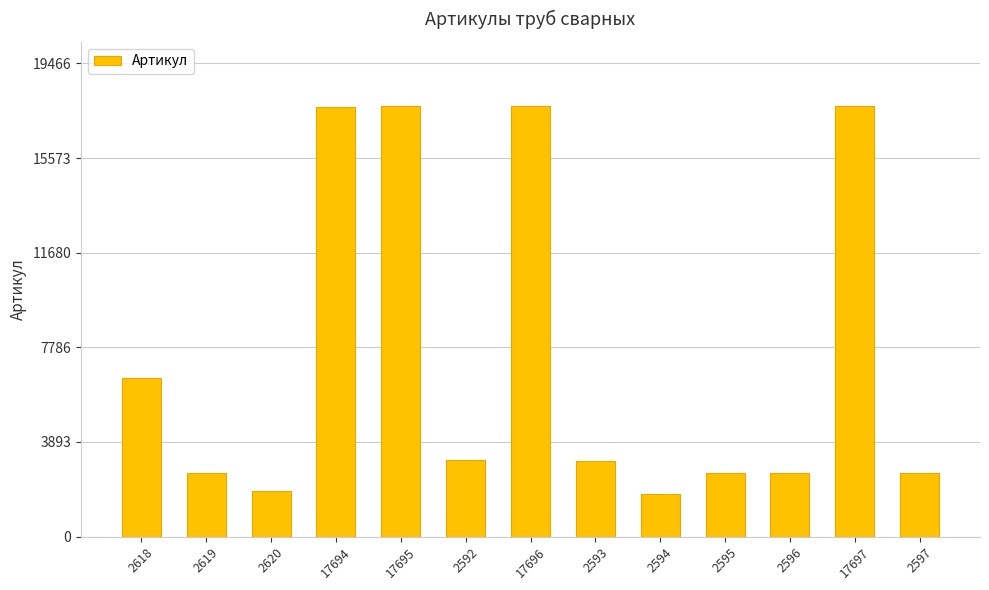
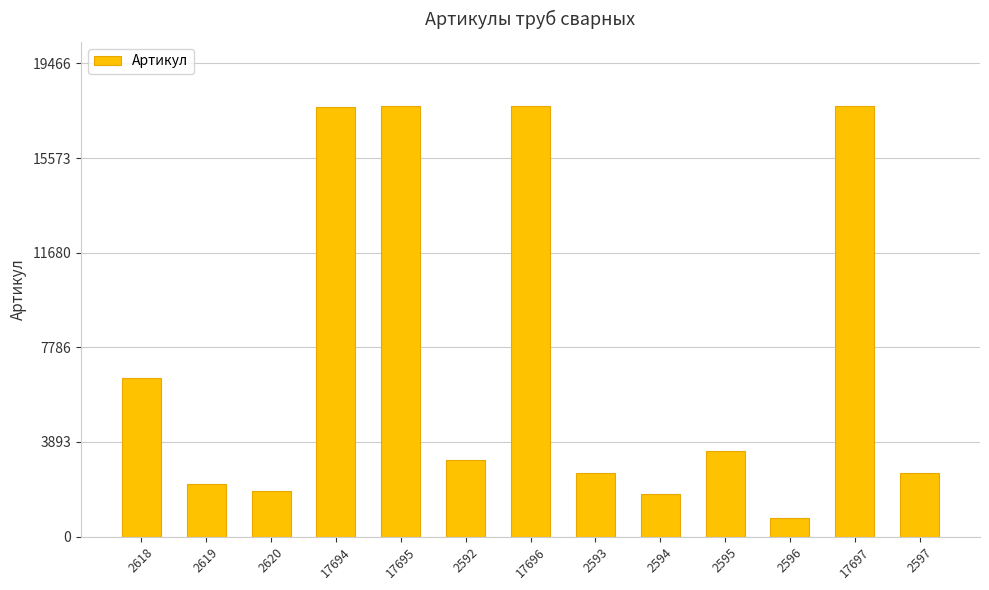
2619: 2600 -> 2200
2593: 3100 -> 2600
2595: 2600 -> 3500
2596: 2600 -> 800
